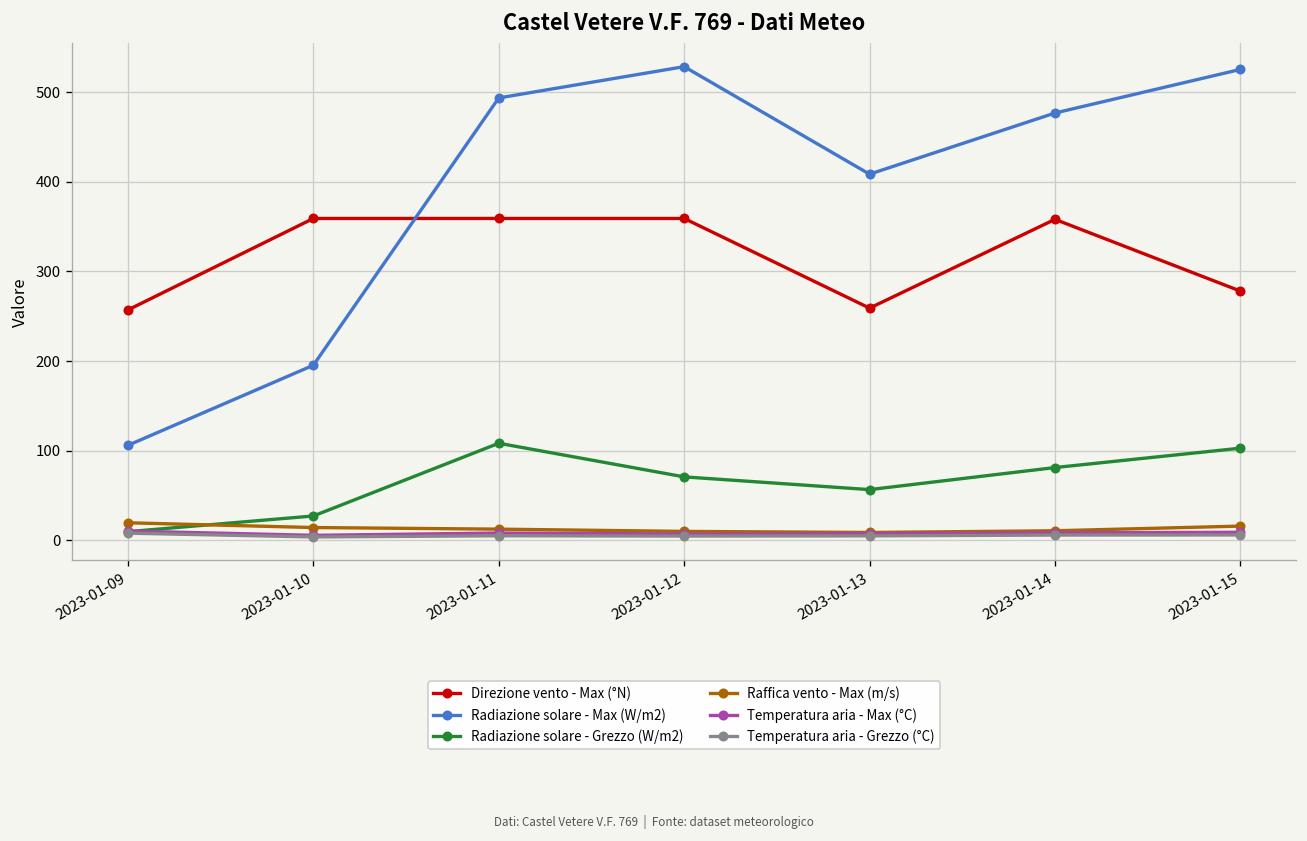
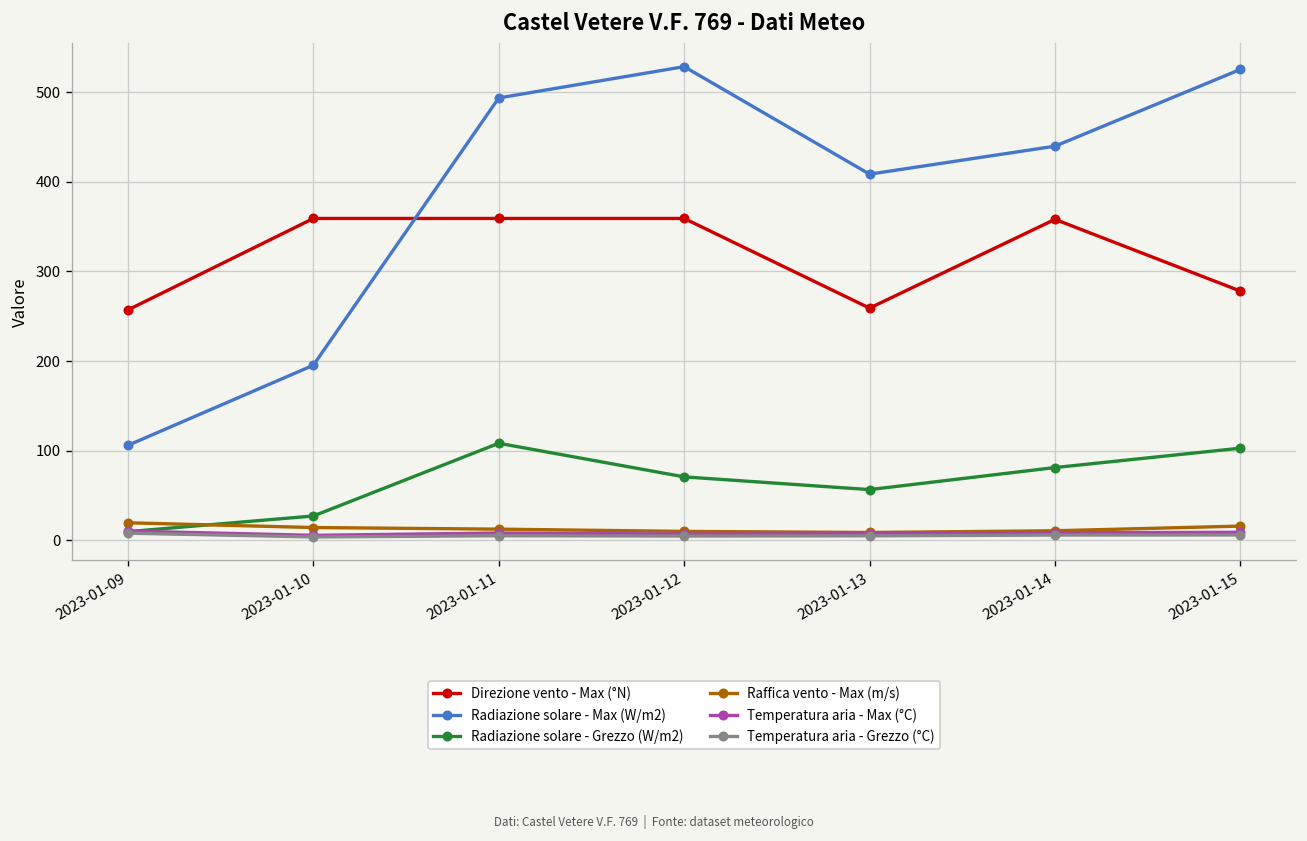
Radiazione solare - Max (W/m2), 2023-01-14: 480 -> 440
